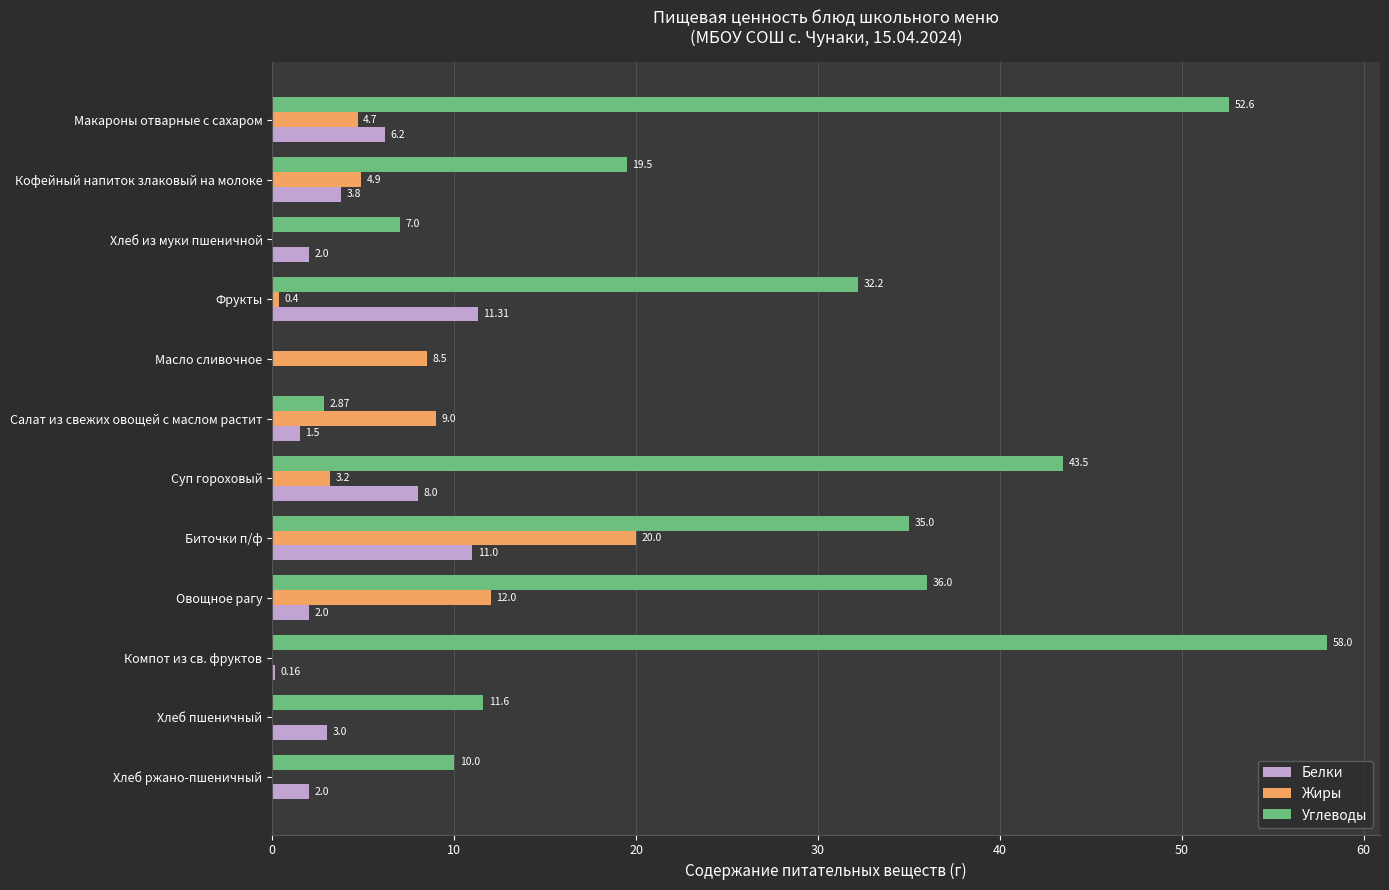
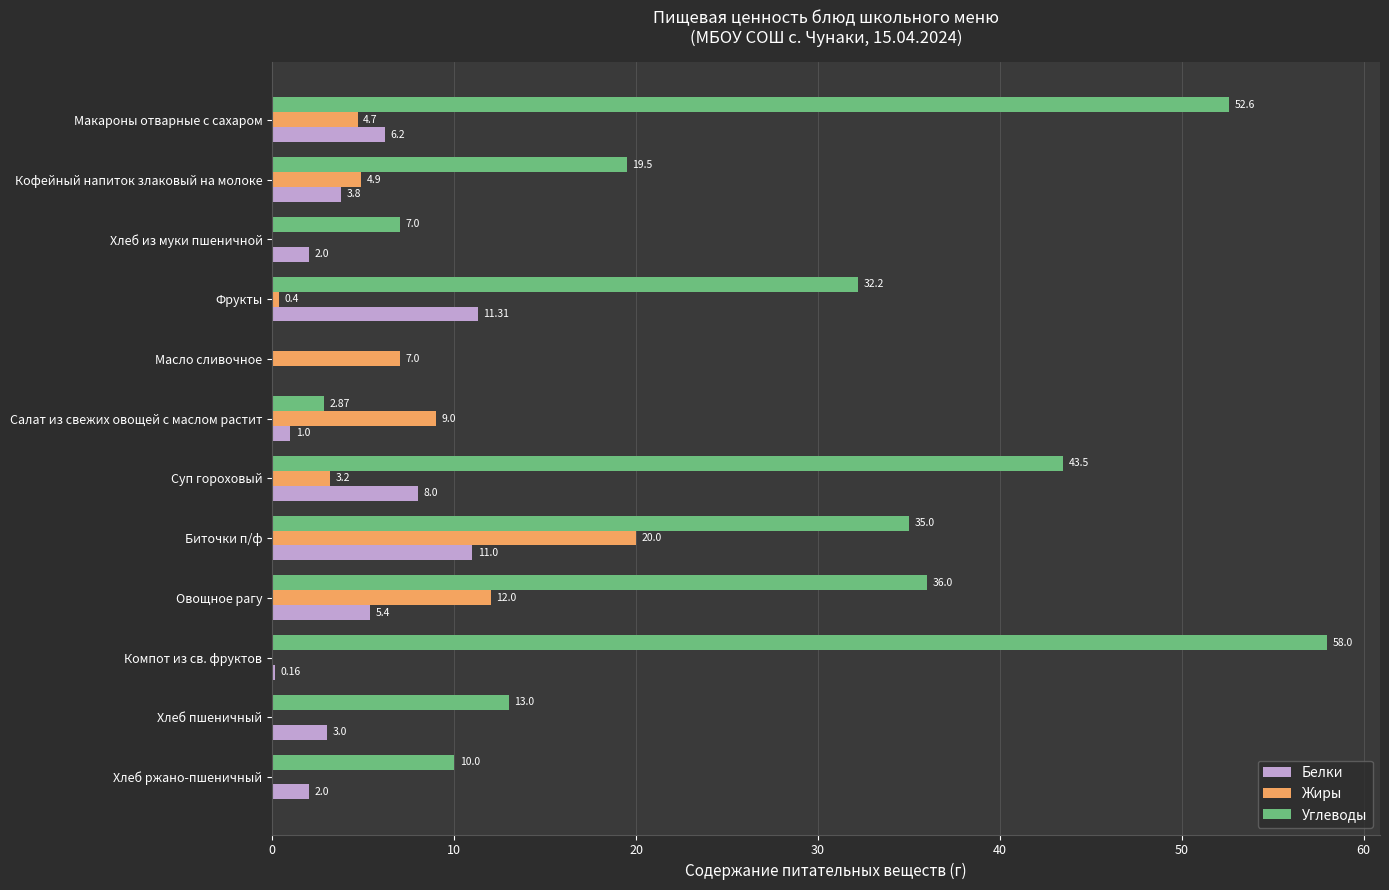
Жиры, Масло сливочное: 8.5 -> 7.0
Белки, Салат из свежих овощей с маслом растит: 1.5 -> 1.0
Белки, Овощное рагу: 2.0 -> 5.4
Углеводы, Хлеб пшеничный: 11.6 -> 13.0
